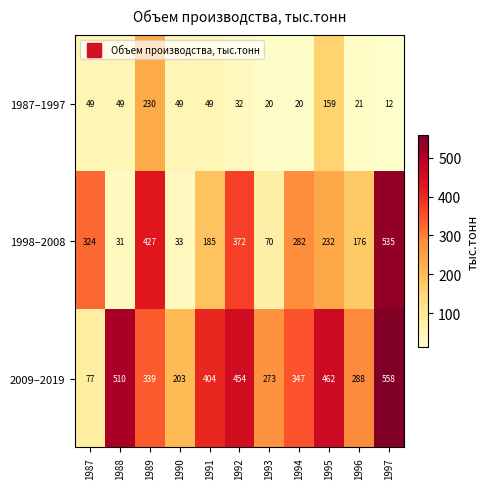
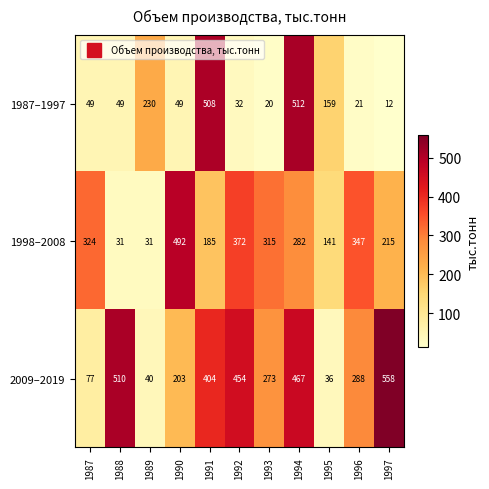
1987–1997, 1991: 49 -> 508
1987–1997, 1994: 20 -> 512
1998–2008, 1989: 427 -> 31
1998–2008, 1990: 33 -> 492
1998–2008, 1993: 70 -> 315
1998–2008, 1995: 232 -> 141
1998–2008, 1996: 176 -> 347
1998–2008, 1997: 535 -> 215
2009–2019, 1989: 339 -> 40
2009–2019, 1994: 347 -> 467
2009–2019, 1995: 462 -> 36
